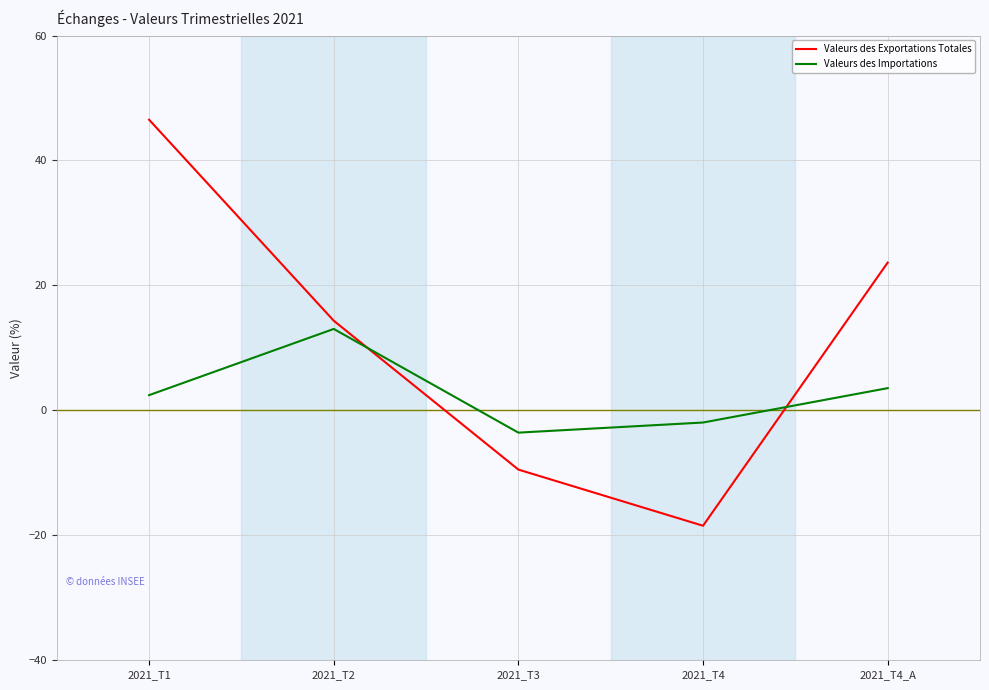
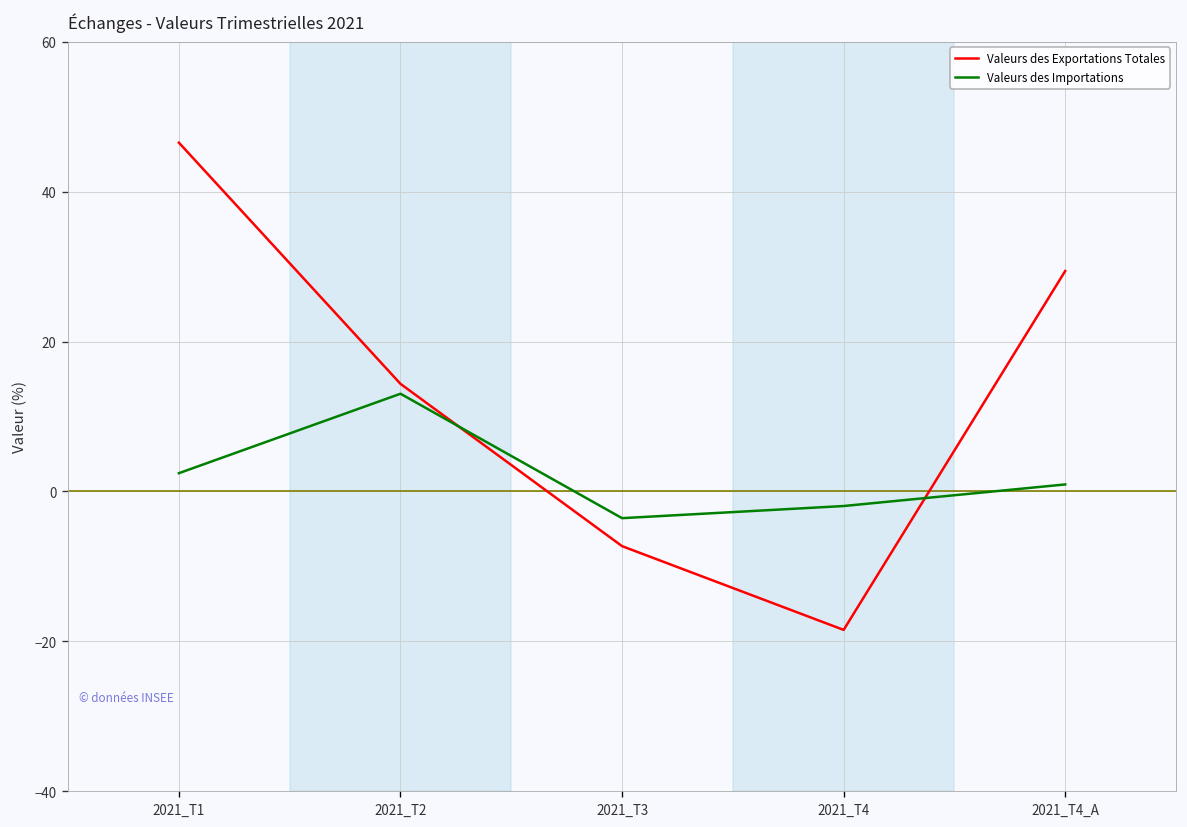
Valeurs des Exportations Totales, 2021_T3: -9 -> -7
Valeurs des Exportations Totales, 2021_T4_A: 24 -> 29
Valeurs des Importations, 2021_T4_A: 4 -> 1
